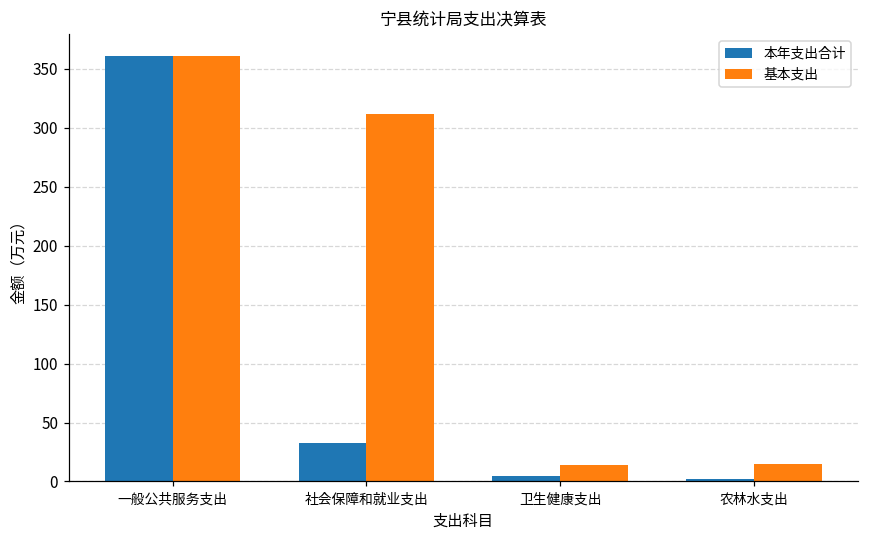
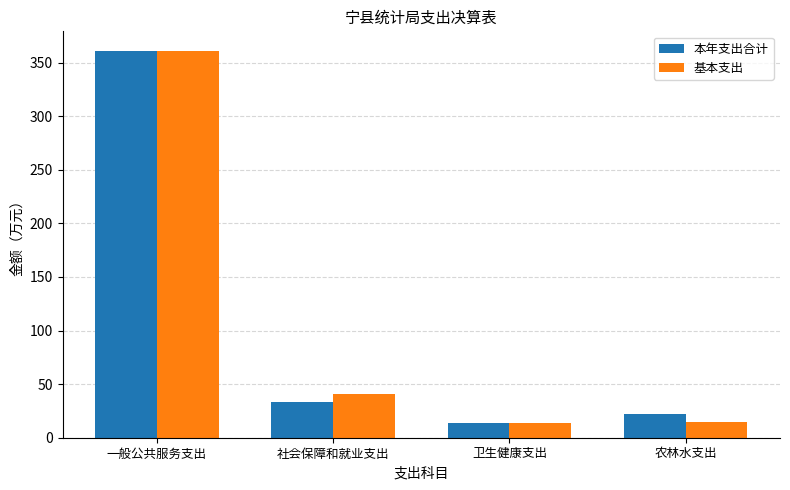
基本支出, 社会保障和就业支出: 312 -> 41
本年支出合计, 卫生健康支出: 5 -> 14
本年支出合计, 农林水支出: 2 -> 22
